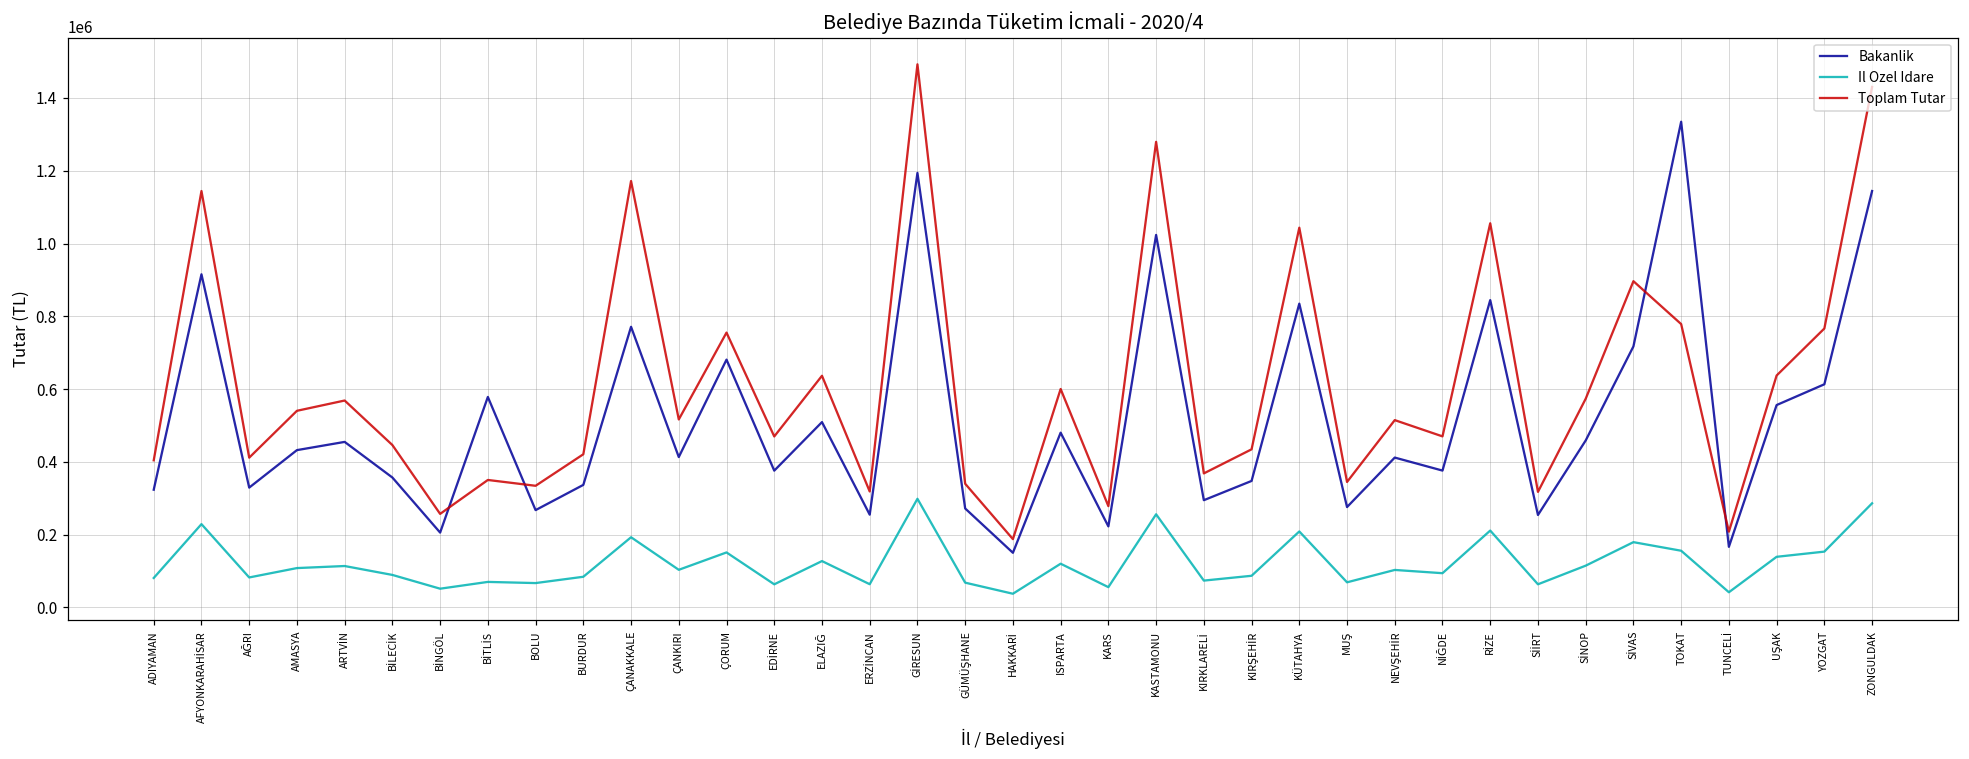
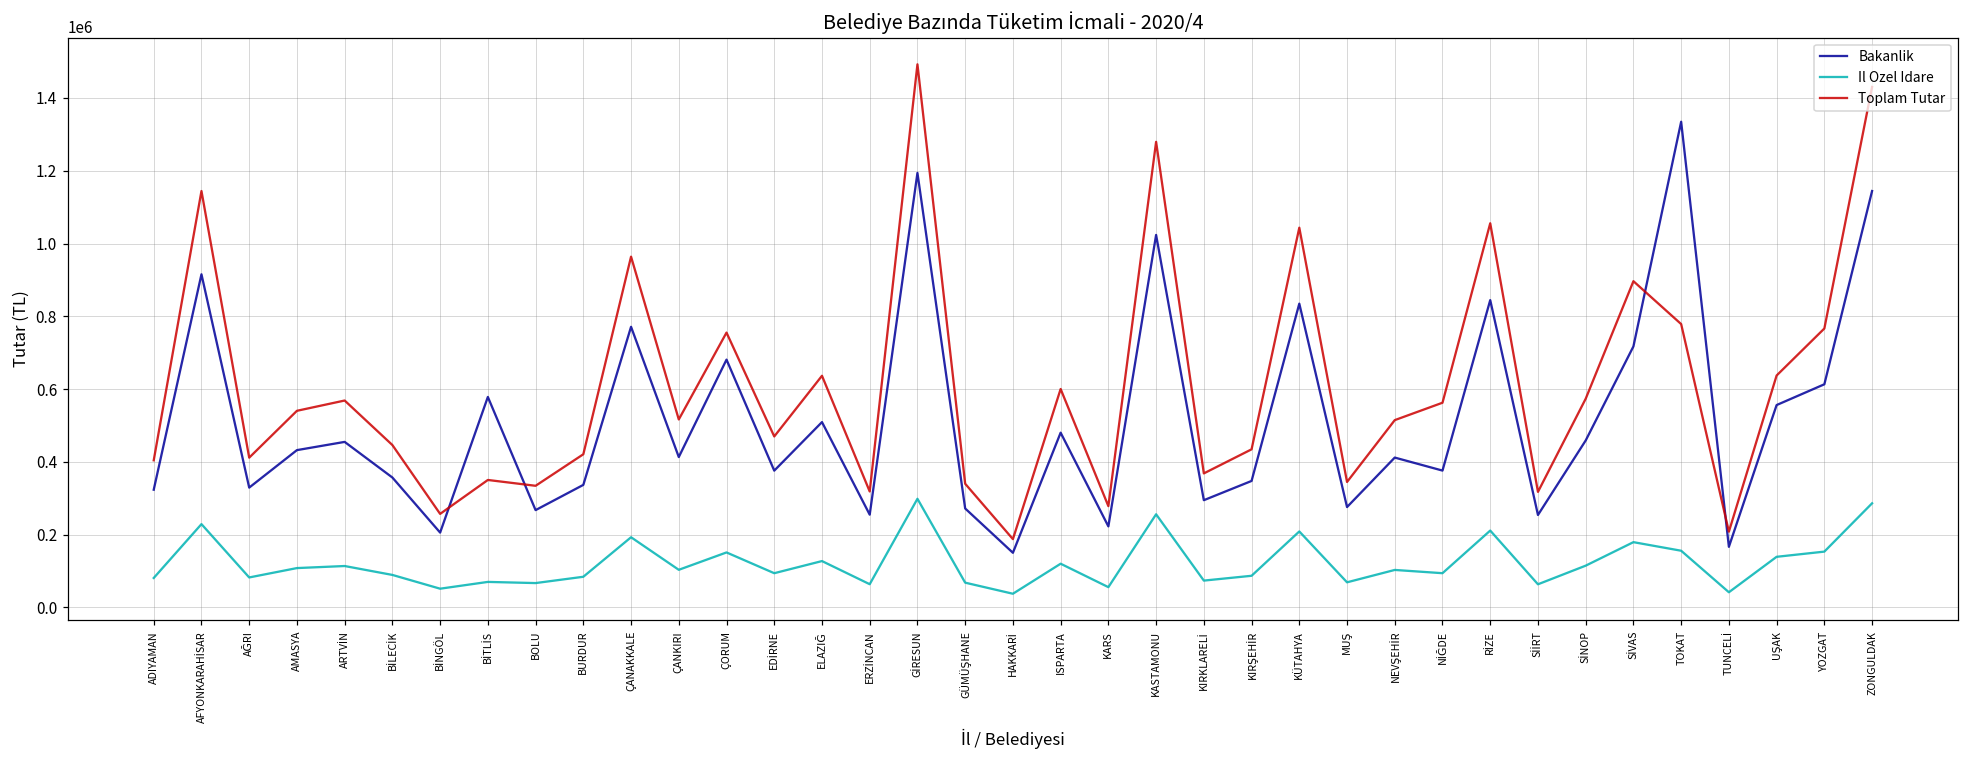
Toplam Tutar, ÇANAKKALE: 1170000 -> 960000
Il Ozel Idare, EDİRNE: 60000 -> 90000
Toplam Tutar, NİĞDE: 470000 -> 560000
